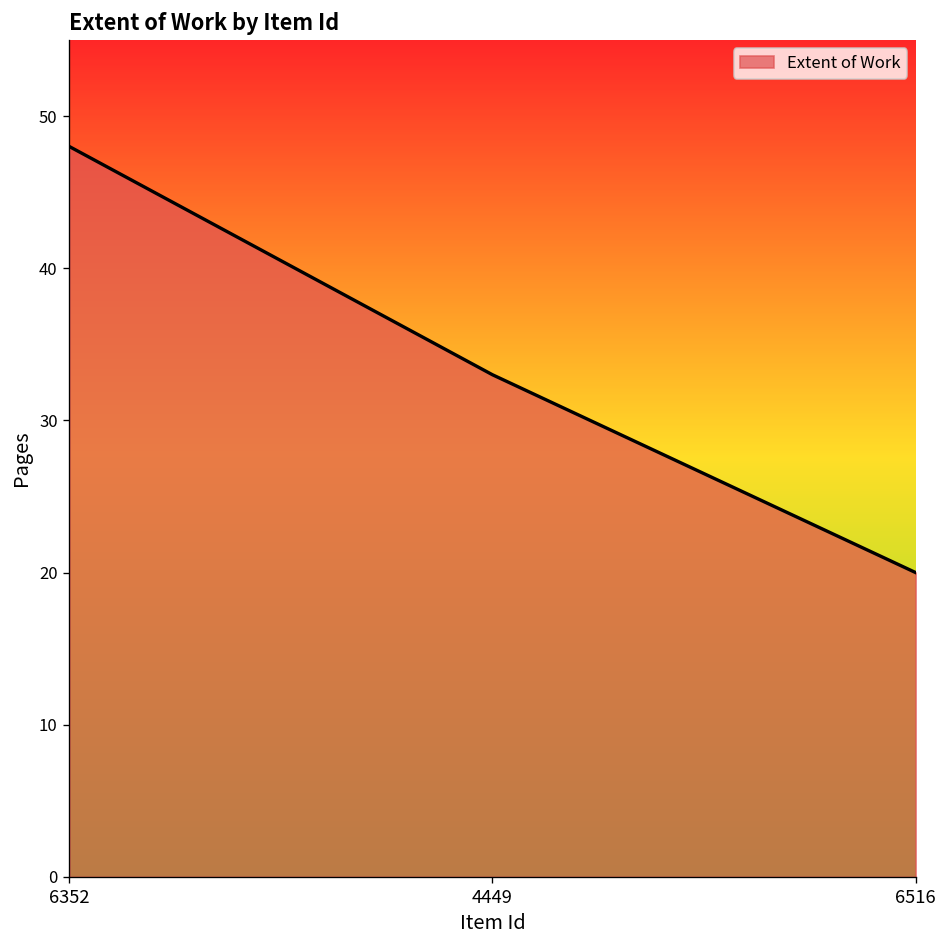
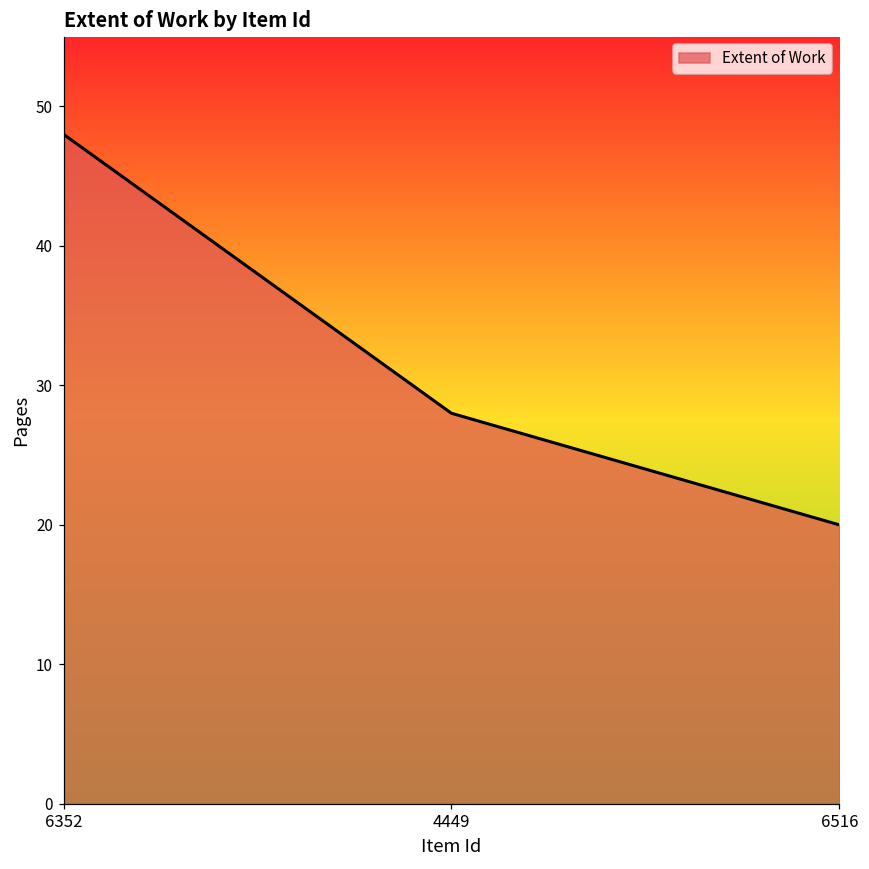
4449: 33 -> 28
